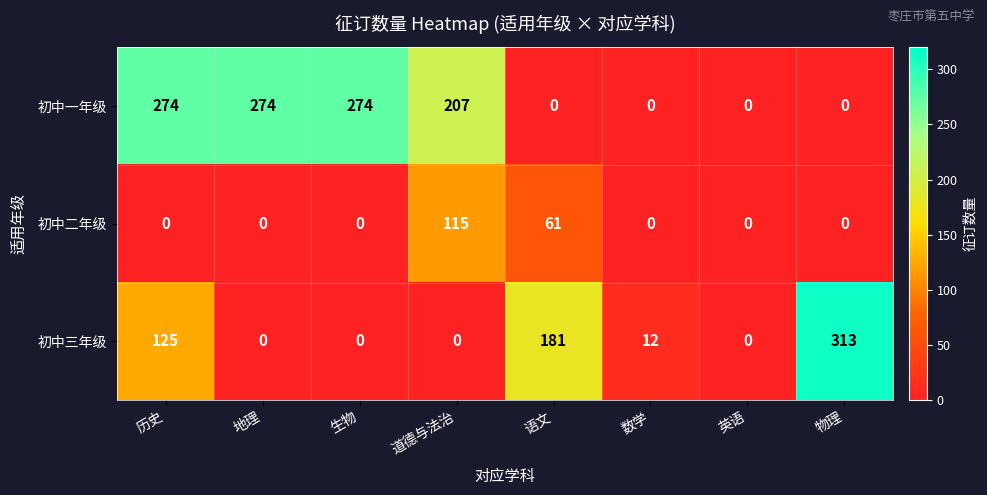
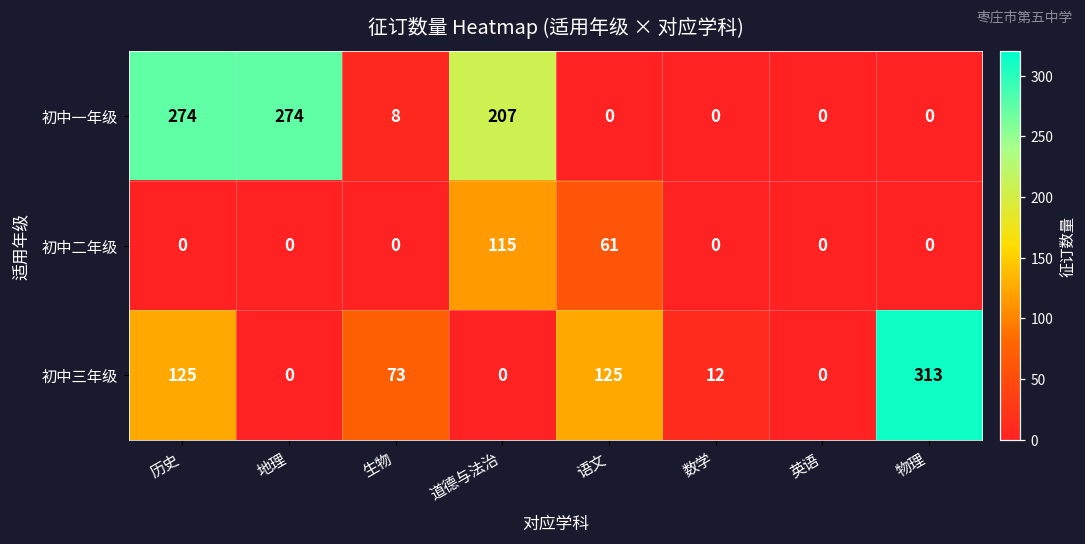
初中一年级, 生物: 274 -> 8
初中三年级, 生物: 0 -> 73
初中三年级, 语文: 181 -> 125
